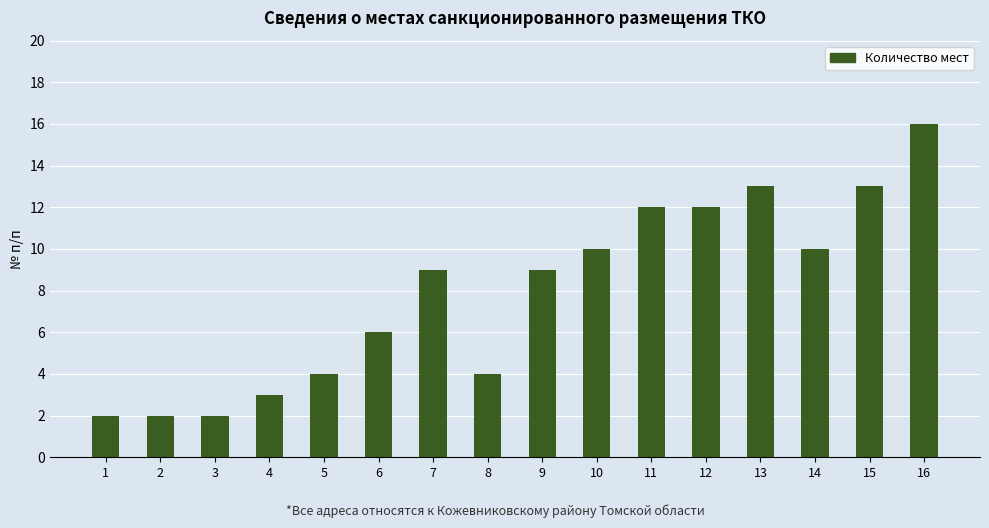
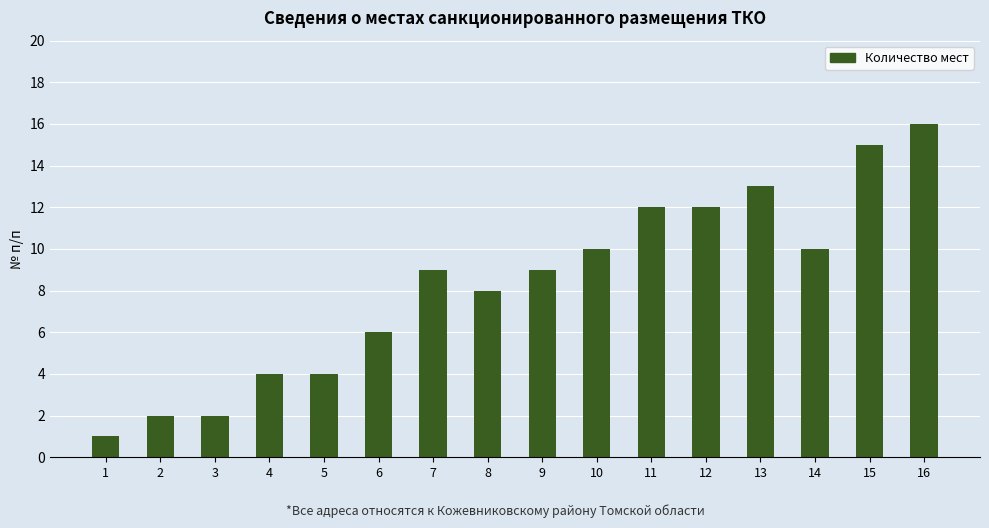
1: 2 -> 1
4: 3 -> 4
8: 4 -> 8
15: 13 -> 15
